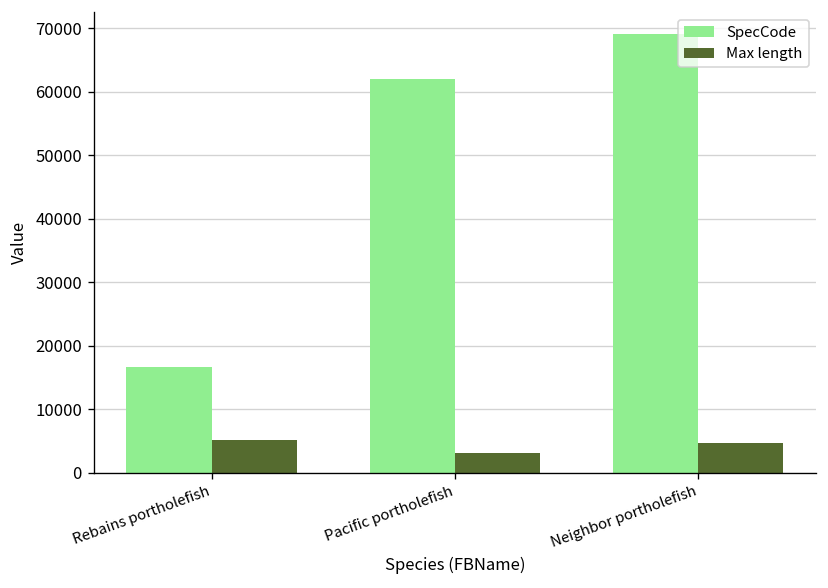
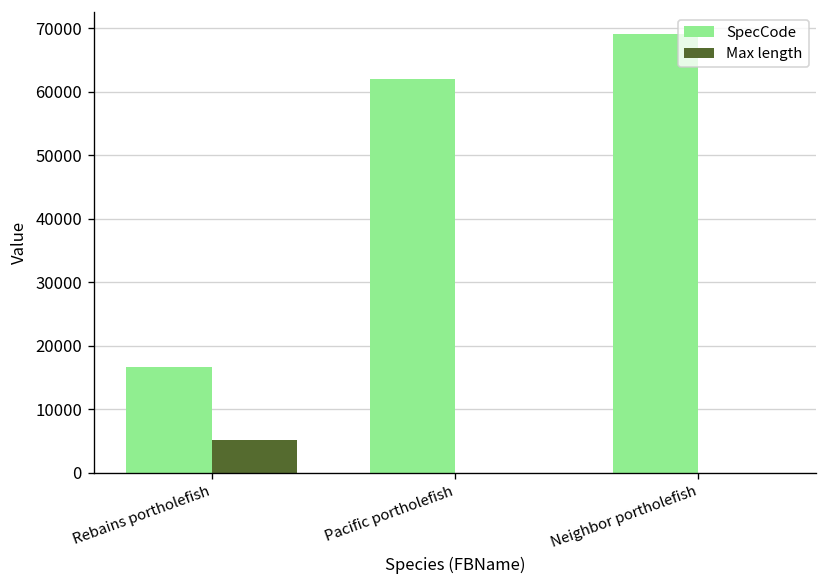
Max length, Pacific portholefish: 3000 -> 0
Max length, Neighbor portholefish: 5000 -> 0
